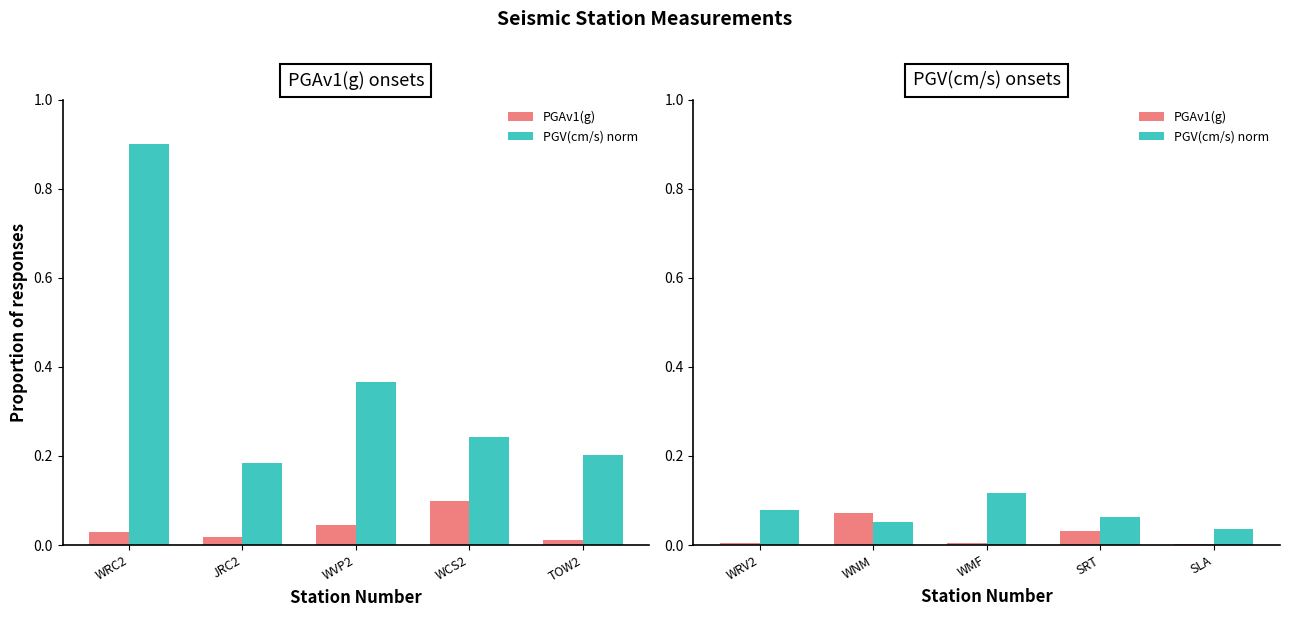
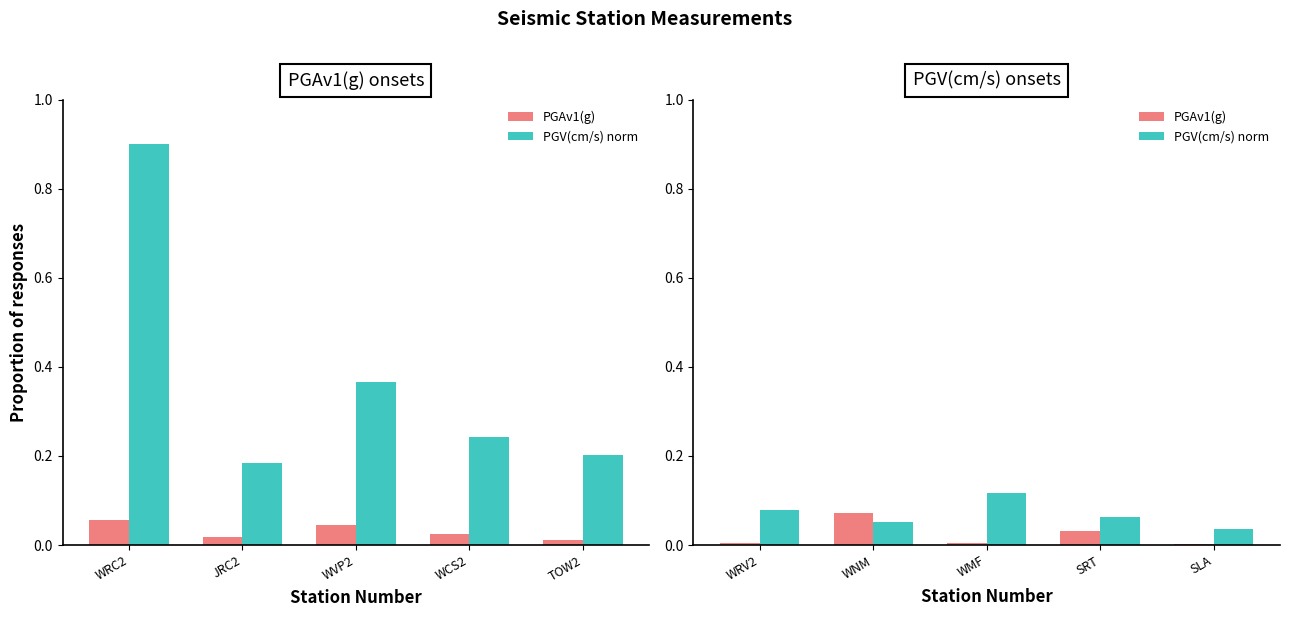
PGAv1(g) onsets, PGAv1(g), WRC2: 0.03 -> 0.06
PGAv1(g) onsets, PGAv1(g), WCS2: 0.10 -> 0.03
